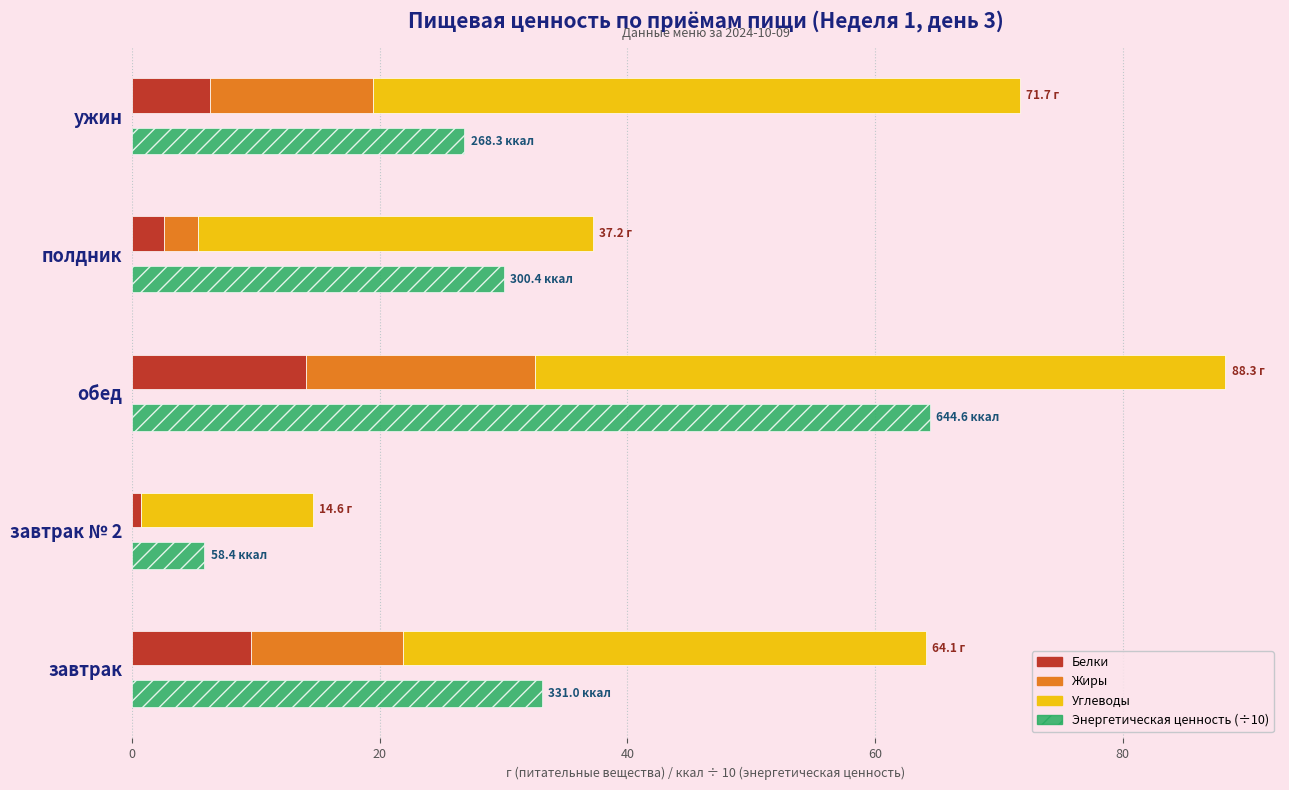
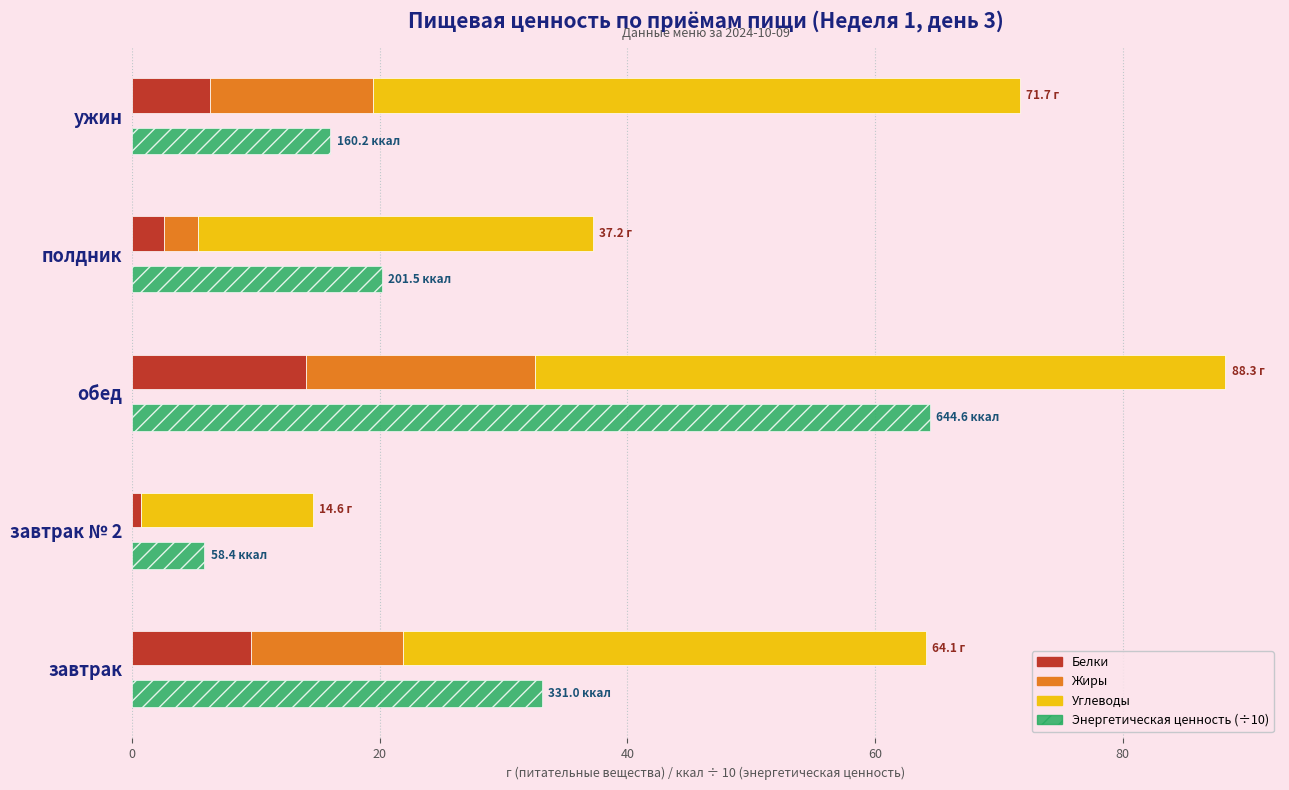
Энергетическая ценность (÷10), ужин: 268.3 -> 160.2
Энергетическая ценность (÷10), полдник: 300.4 -> 201.5
